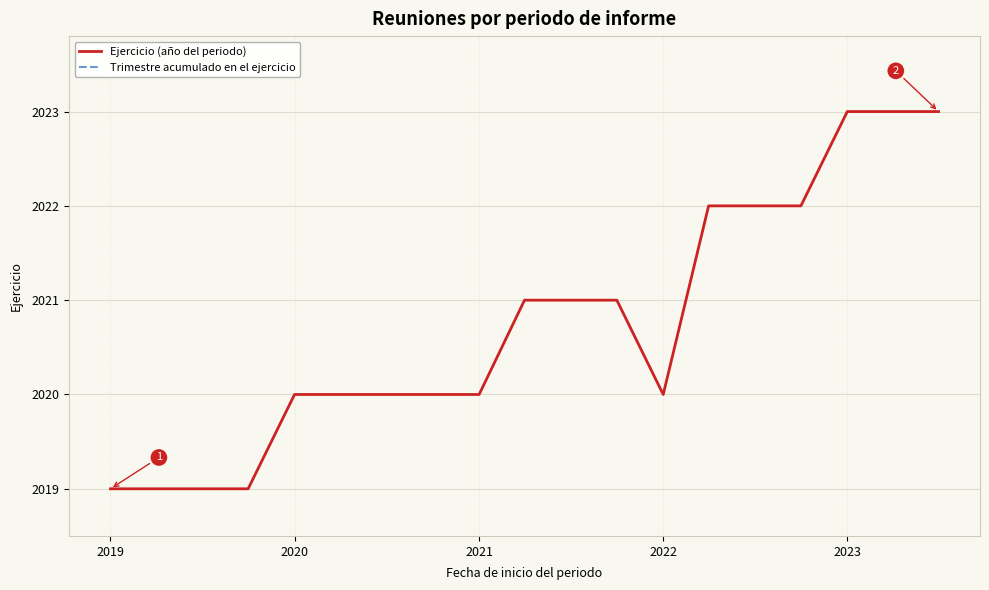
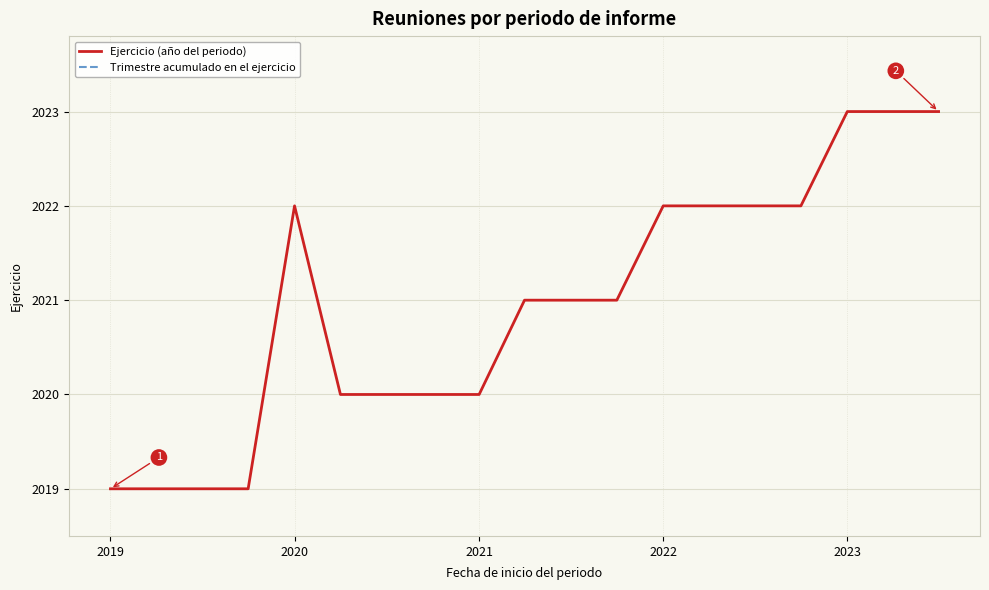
Ejercicio (año del periodo), 2020: 2020 -> 2022
Ejercicio (año del periodo), 2022: 2020 -> 2022
